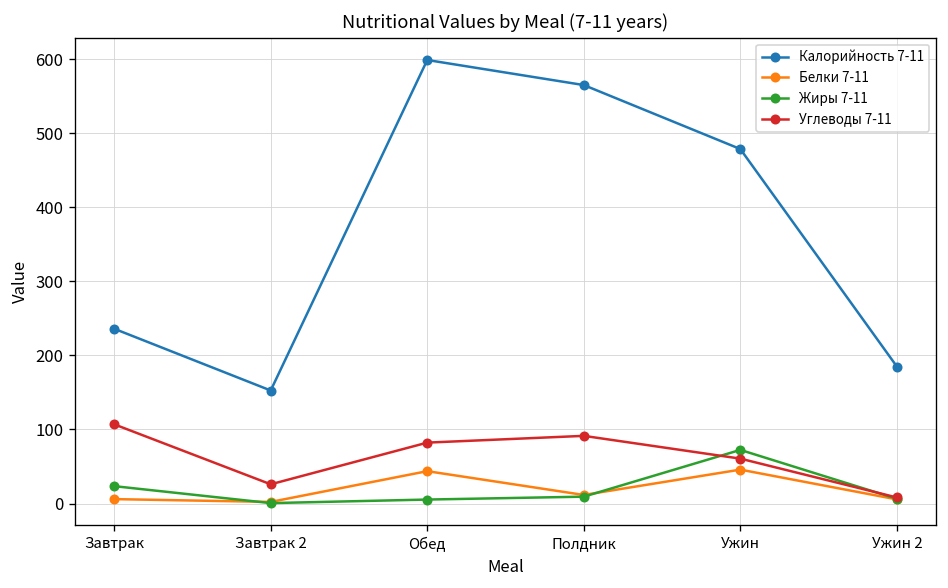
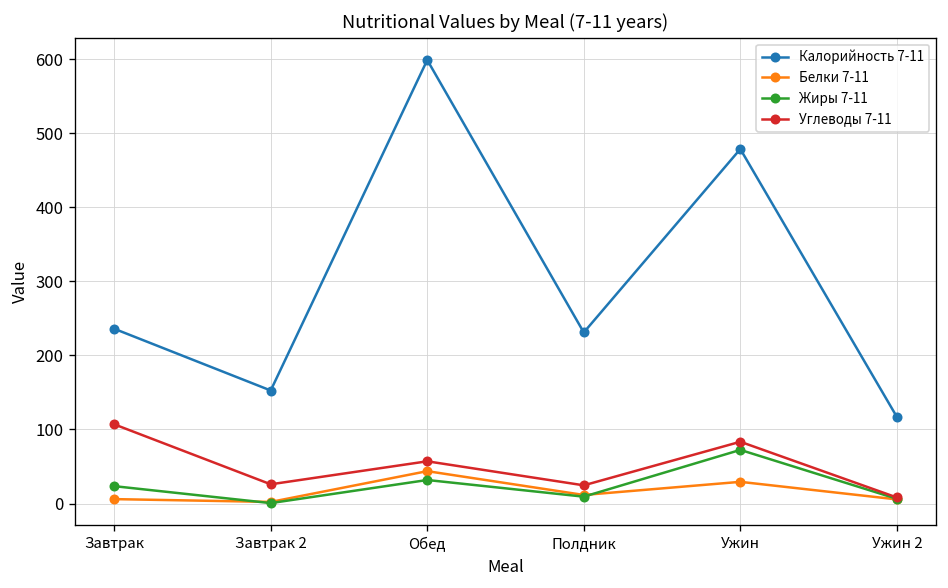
Жиры 7-11, Обед: 10 -> 30
Углеводы 7-11, Обед: 80 -> 60
Калорийность 7-11, Полдник: 570 -> 230
Углеводы 7-11, Полдник: 90 -> 20
Белки 7-11, Ужин: 50 -> 30
Углеводы 7-11, Ужин: 60 -> 80
Калорийность 7-11, Ужин 2: 190 -> 120
